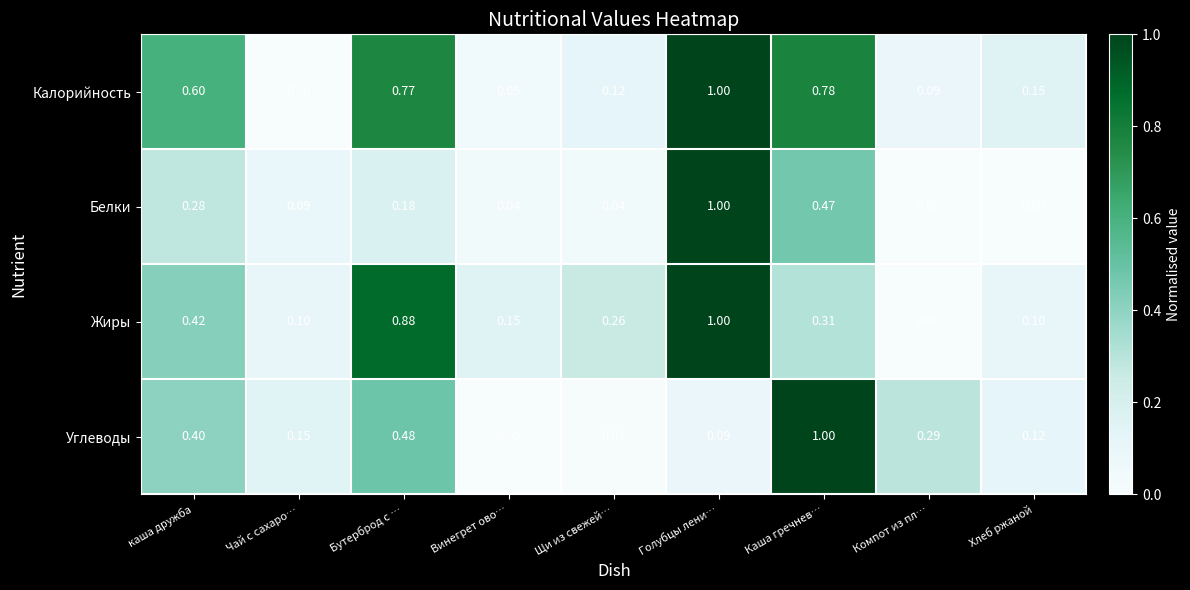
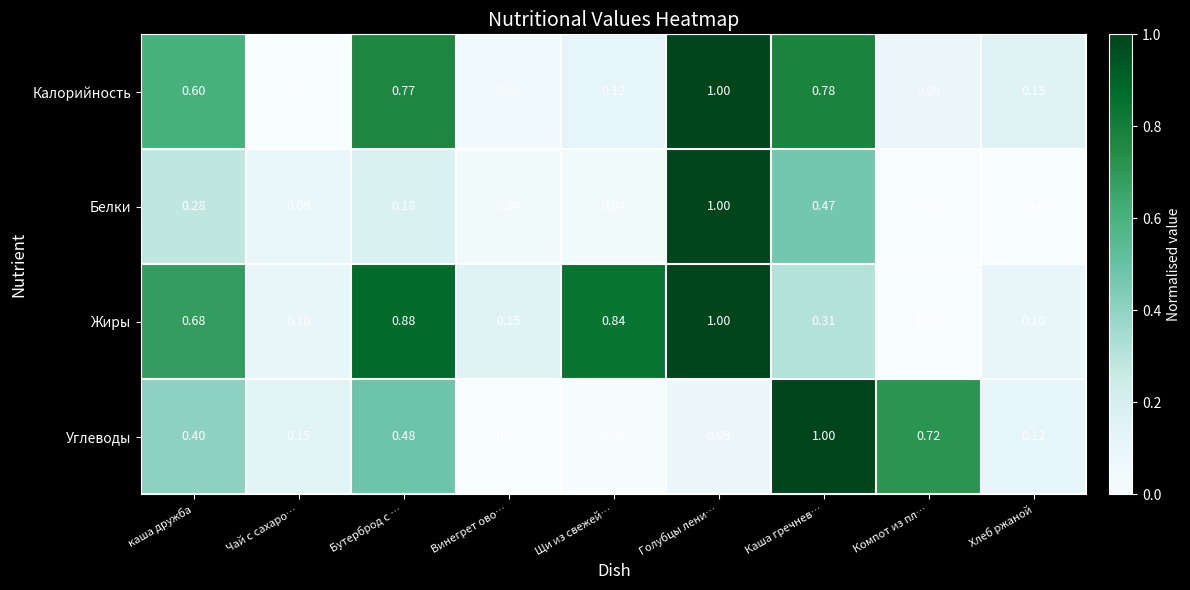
Жиры, каша дружба: 0.42 -> 0.68
Жиры, Щи из свежей…: 0.26 -> 0.84
Углеводы, Компот из пл…: 0.29 -> 0.72
